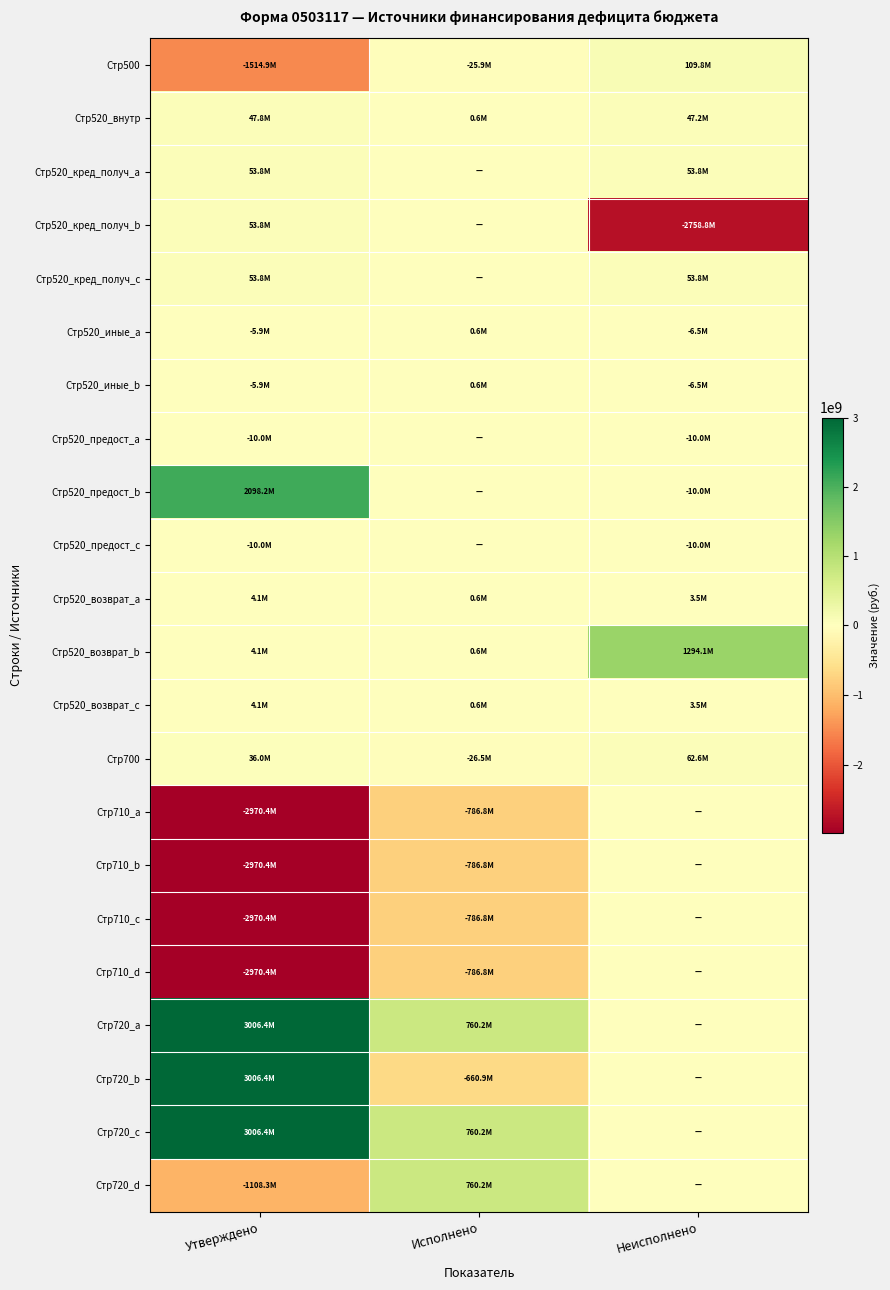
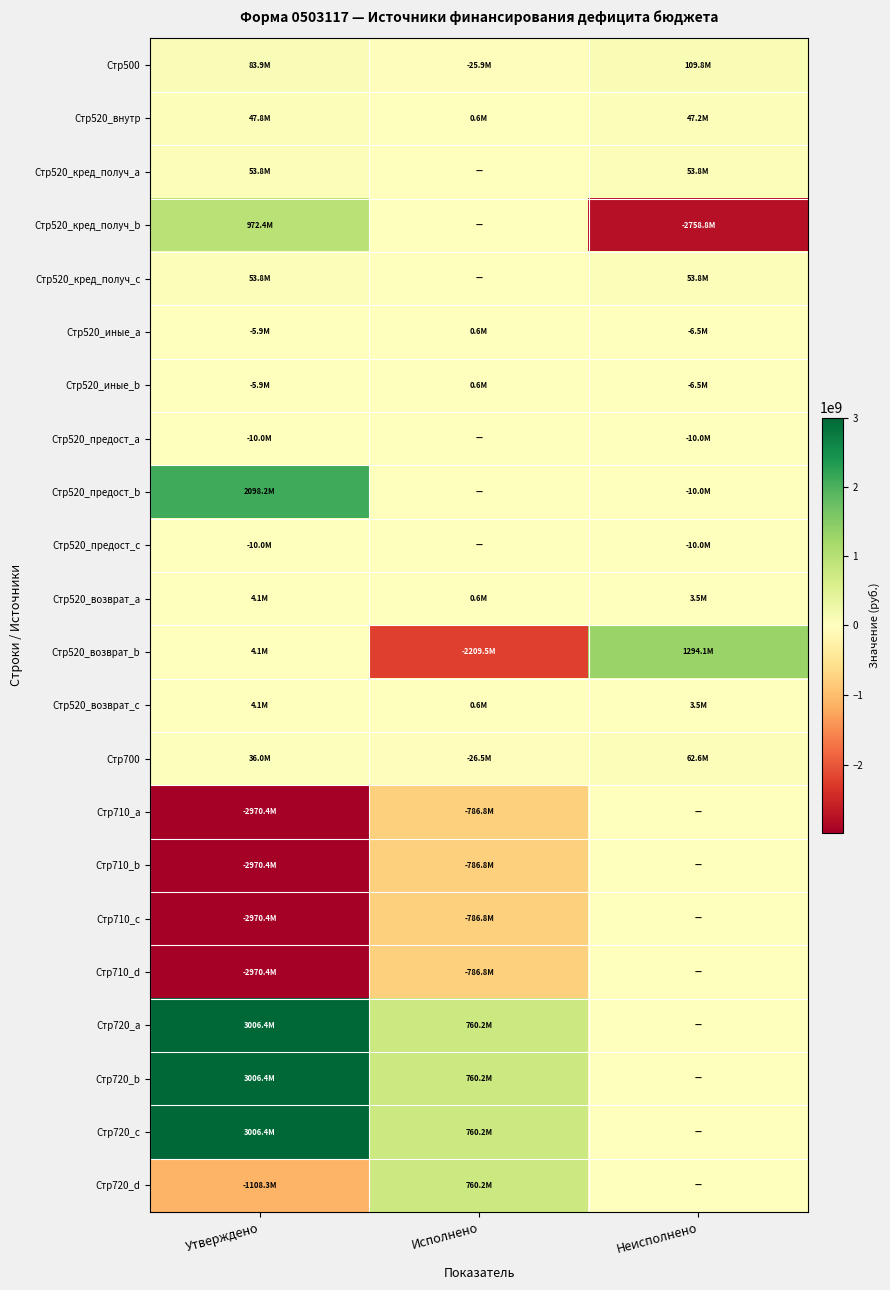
Стр500, Утверждено: -1514.9M -> 83.9M
Стр520_кред_получ_b, Утверждено: 53.8M -> 972.4M
Стр520_возврат_b, Исполнено: 0.6M -> -2209.5M
Стр720_b, Исполнено: -660.9M -> 760.2M
